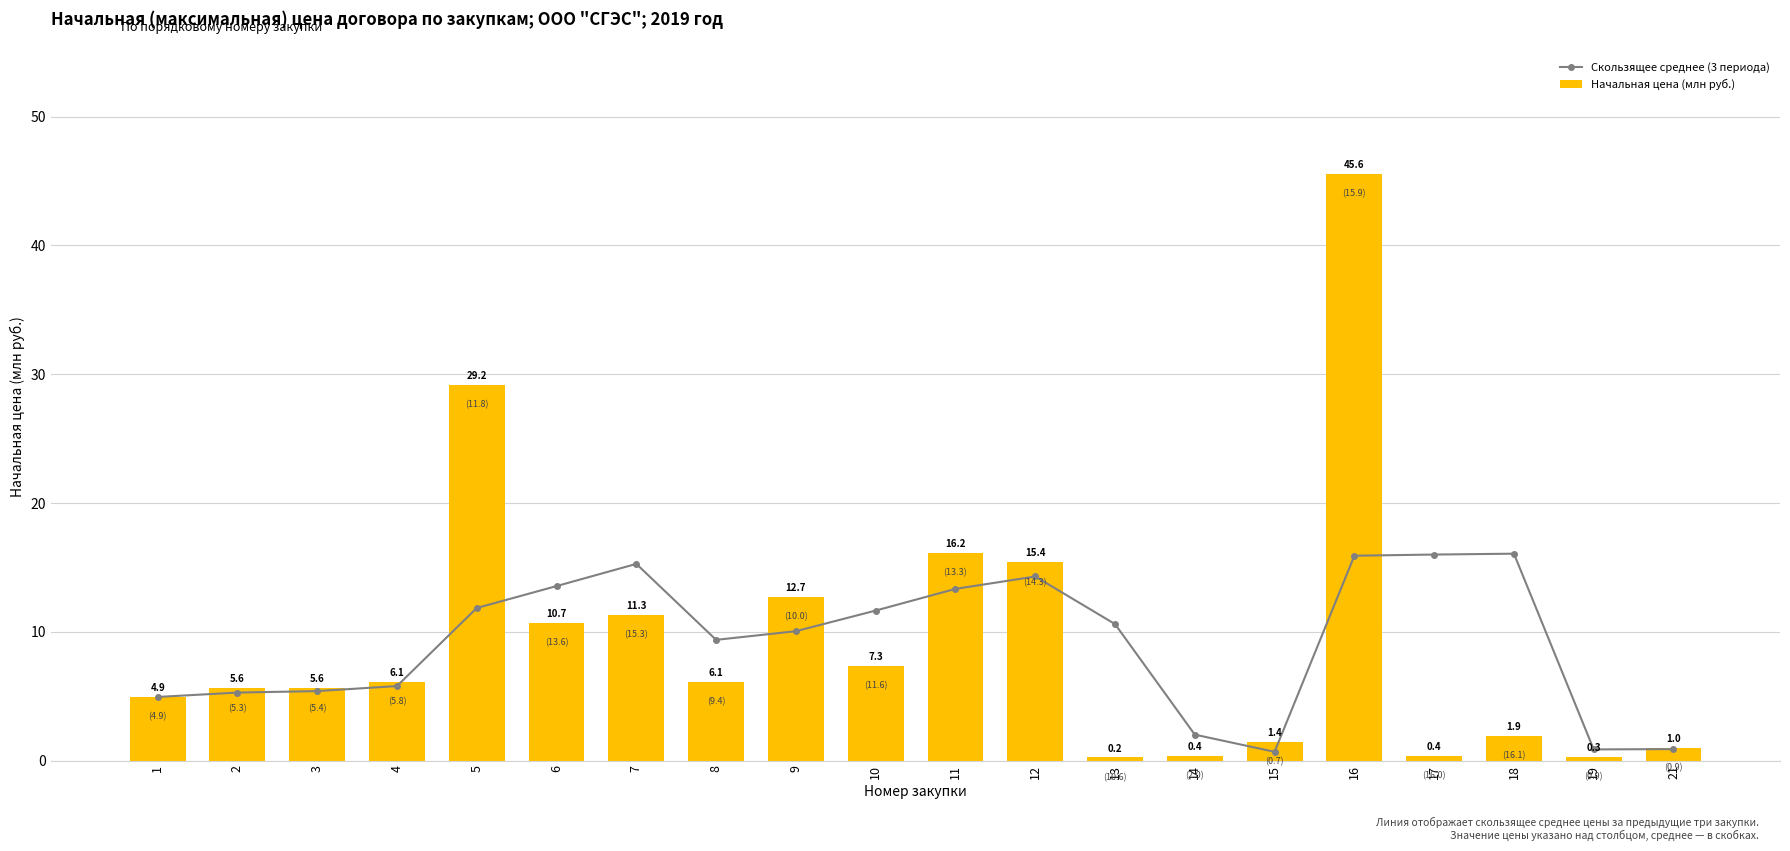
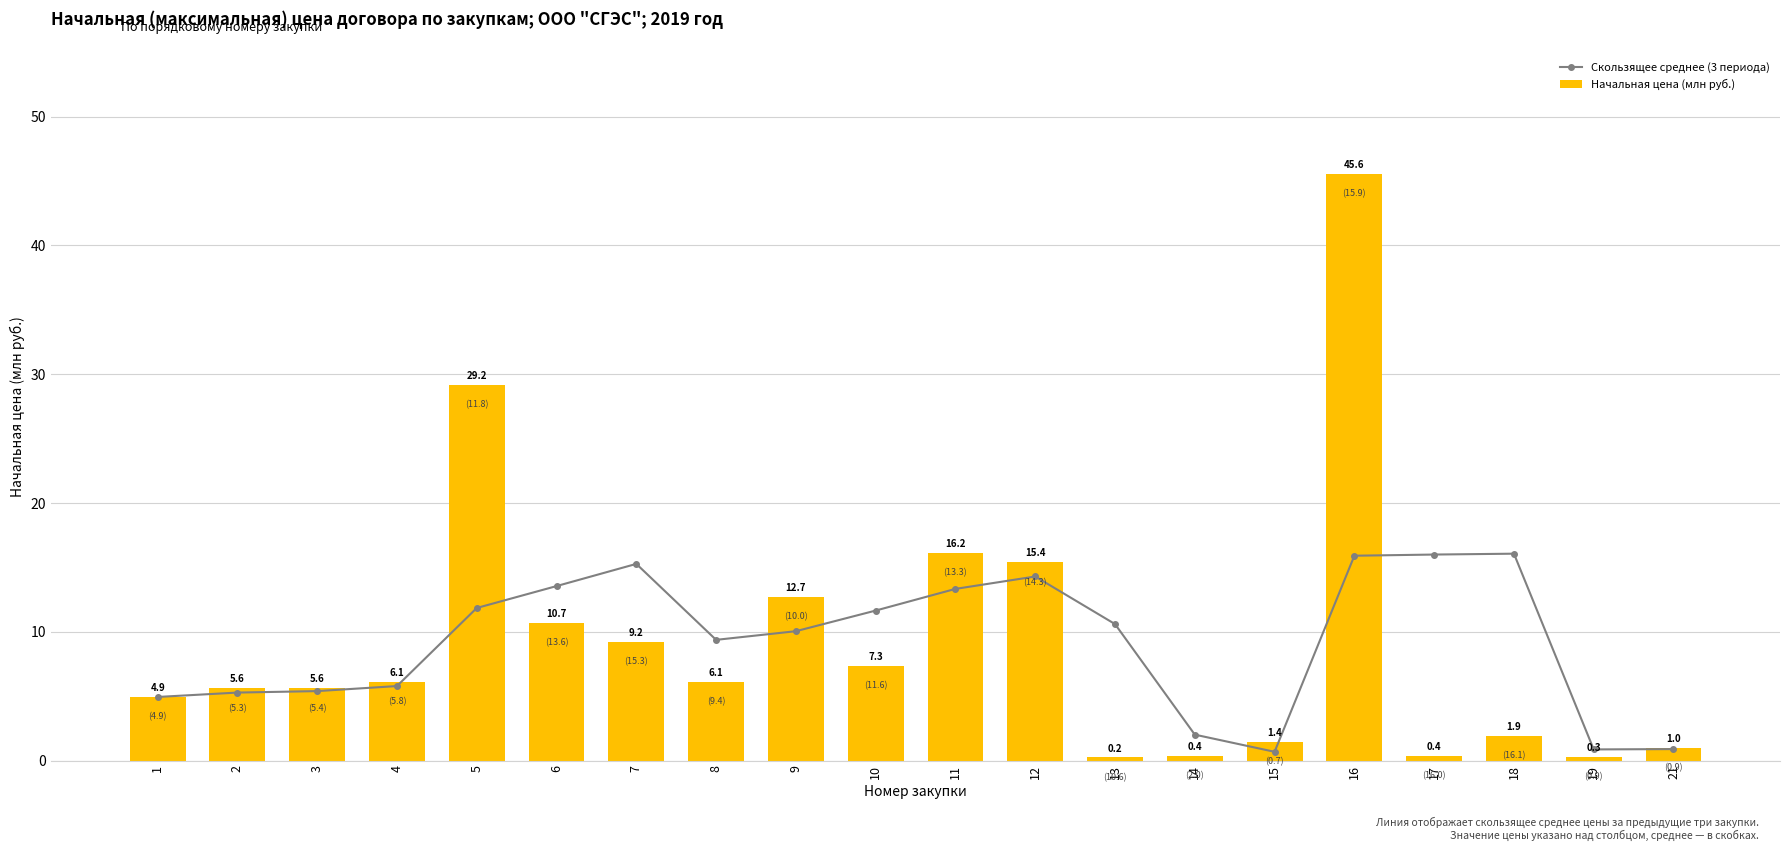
Начальная цена (млн руб.), 7: 11.3 -> 9.2
